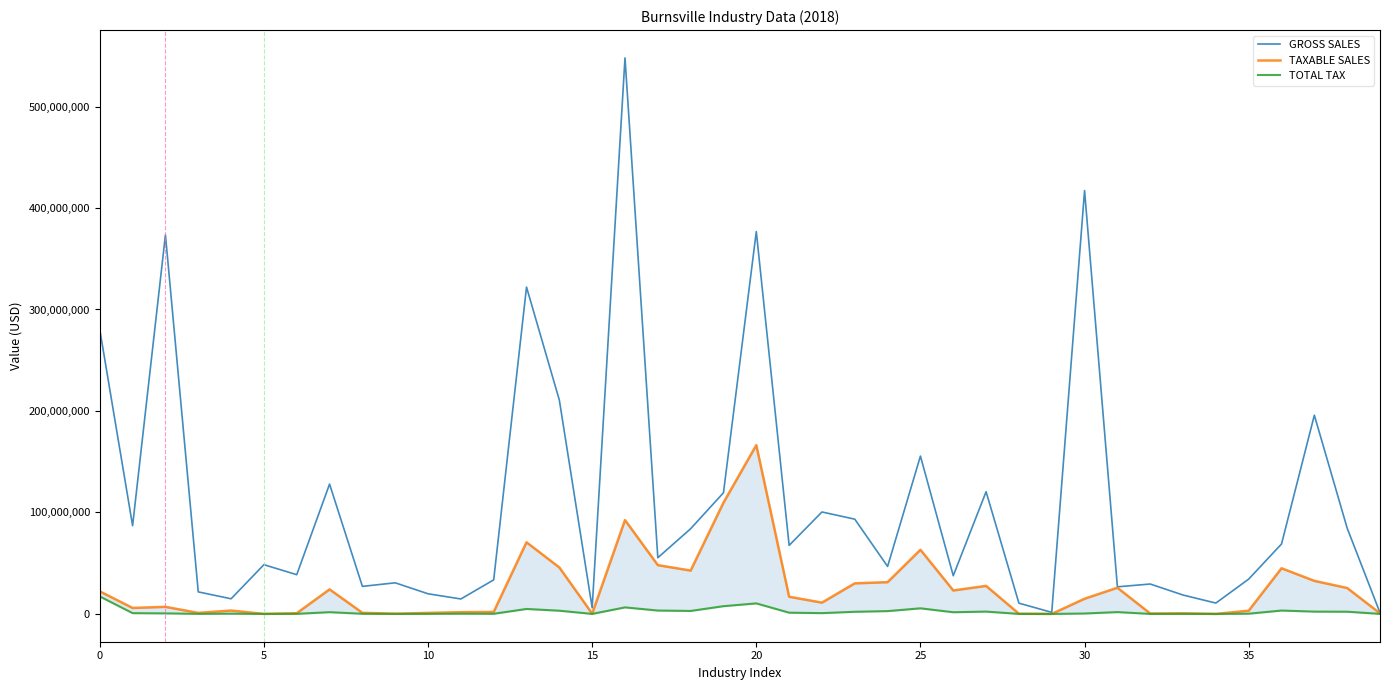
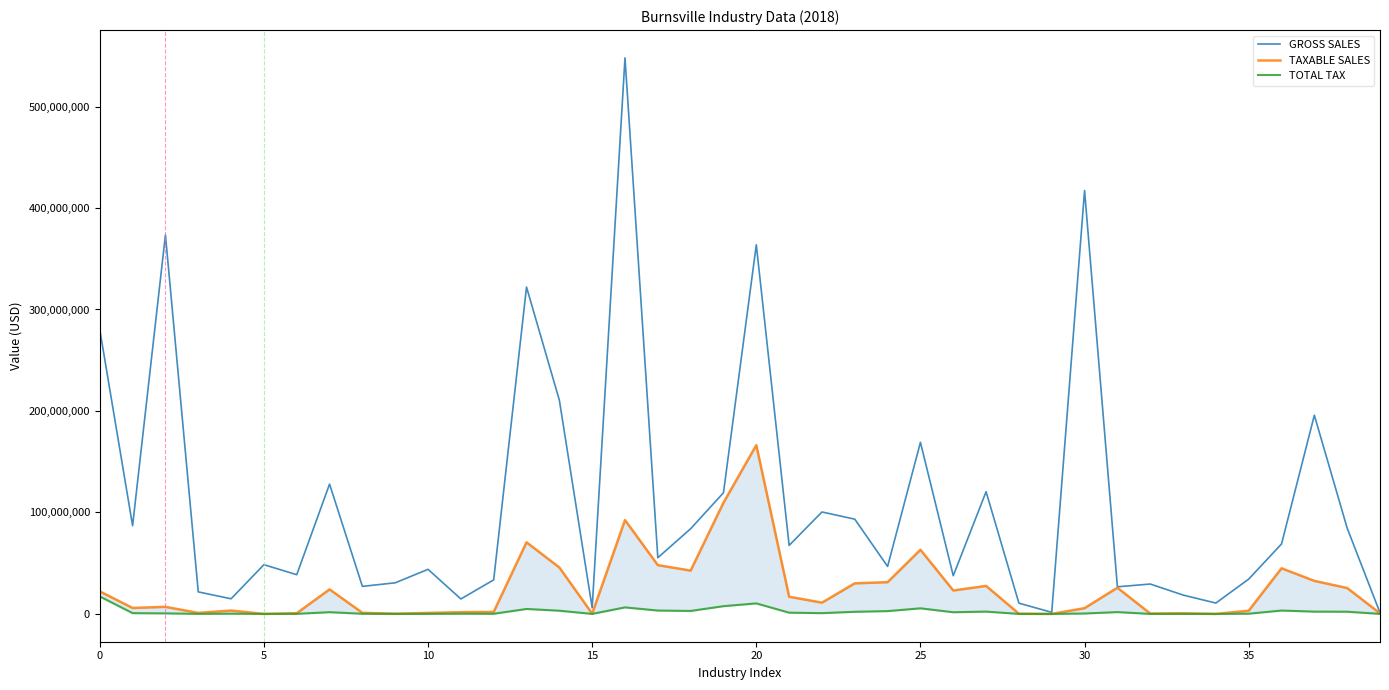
GROSS SALES, 10: 20,000,000 -> 44,000,000
GROSS SALES, 20: 377,000,000 -> 364,000,000
GROSS SALES, 25: 156,000,000 -> 169,000,000
TAXABLE SALES, 30: 15,000,000 -> 6,000,000
